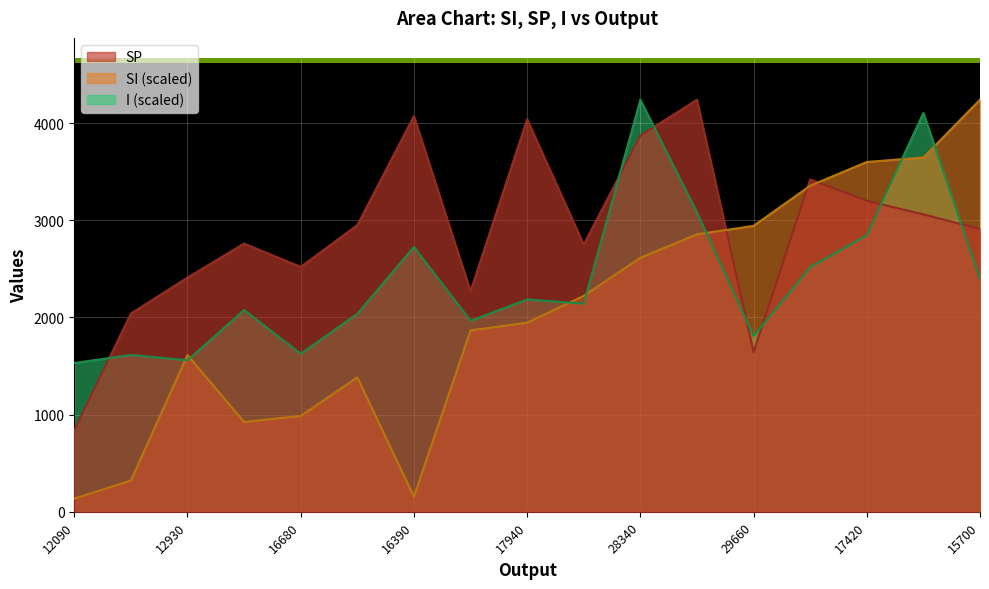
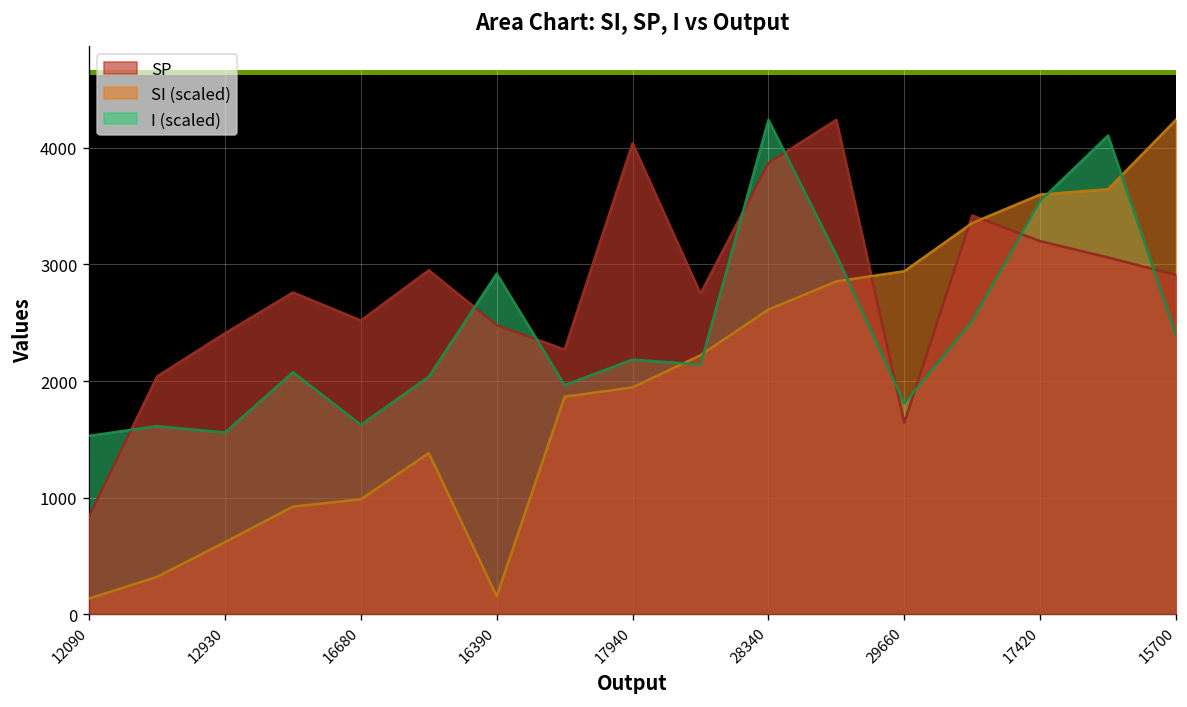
SI (scaled), 12930: 1600 -> 600
SP, 16390: 4100 -> 2500
I (scaled), 16390: 2700 -> 2900
I (scaled), 17420: 2800 -> 3500
